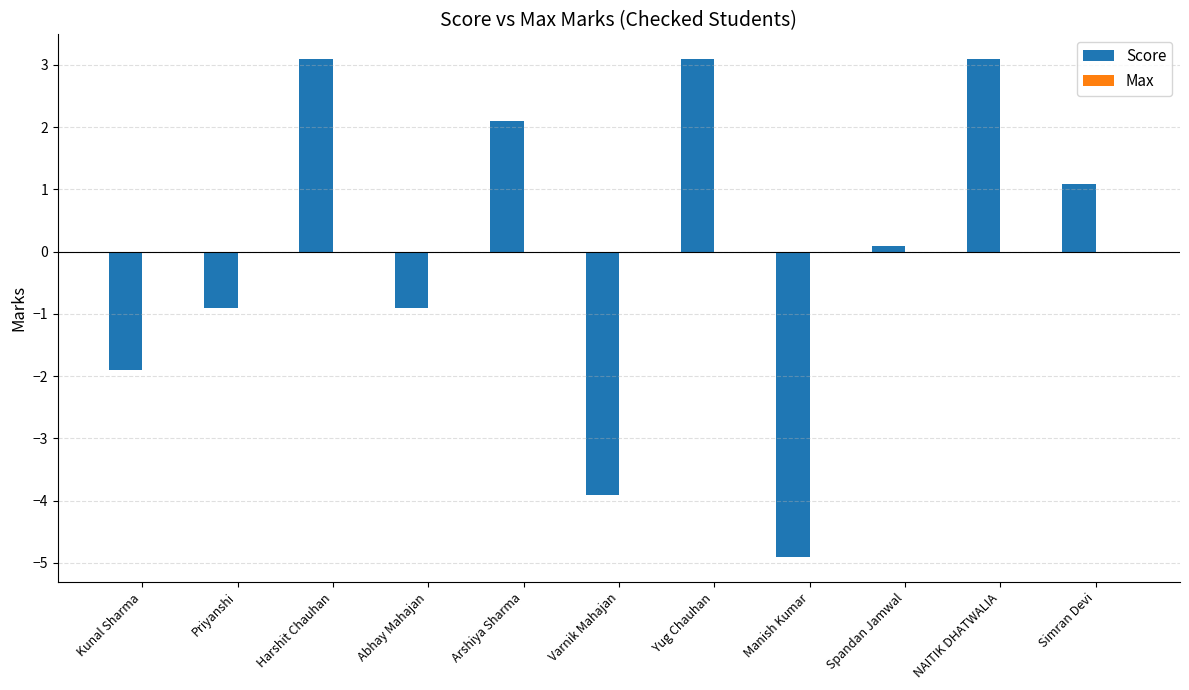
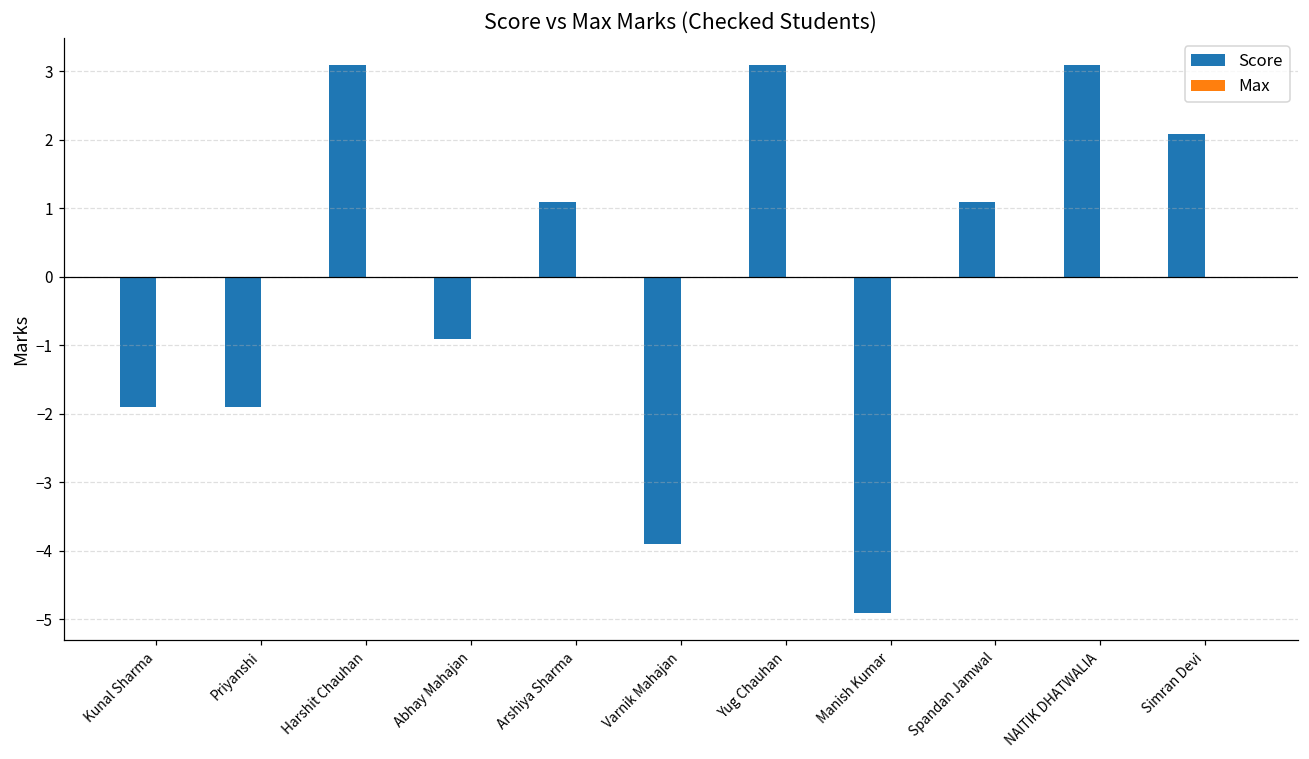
Score, Priyanshi: -0.9 -> -1.9
Score, Arshiya Sharma: 2.1 -> 1.1
Score, Spandan Jamwal: 0.1 -> 1.1
Score, Simran Devi: 1.1 -> 2.1
